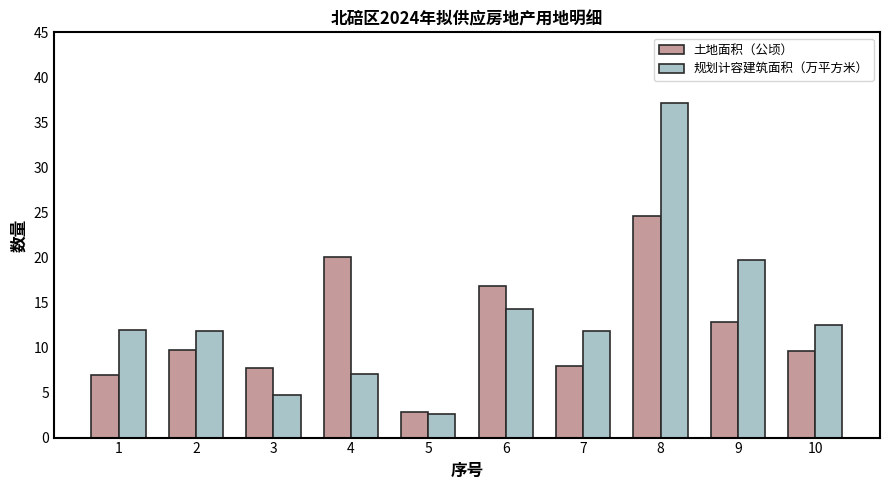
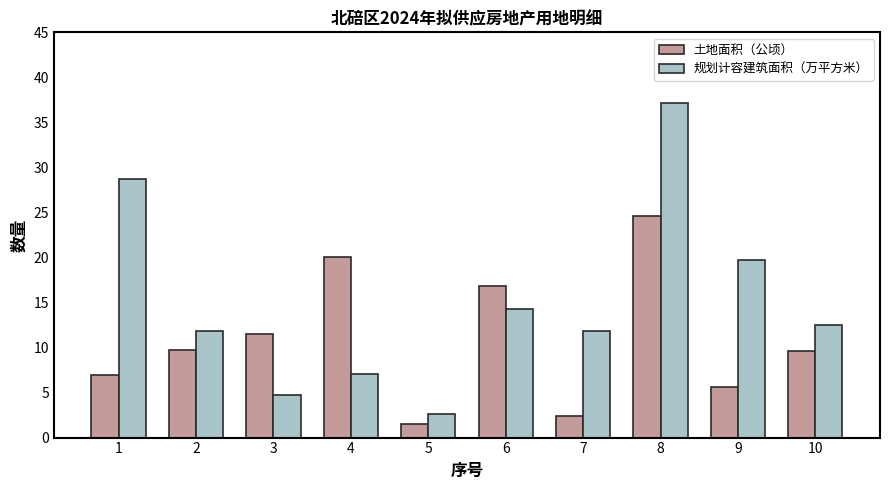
规划计容建筑面积（万平方米）, 1: 12 -> 29
土地面积（公顷）, 3: 8 -> 12
土地面积（公顷）, 5: 3 -> 1
土地面积（公顷）, 7: 8 -> 2
土地面积（公顷）, 9: 13 -> 6
